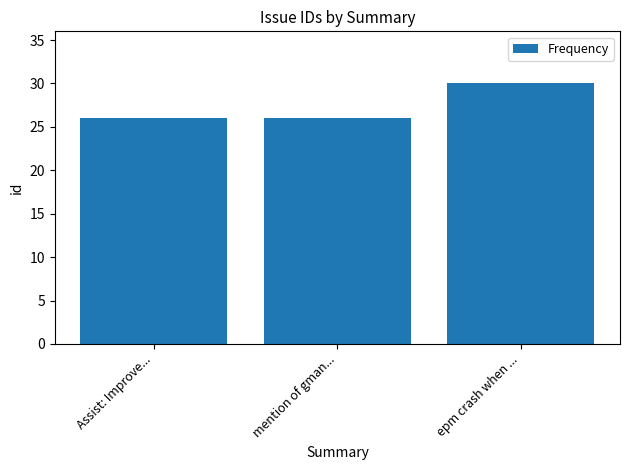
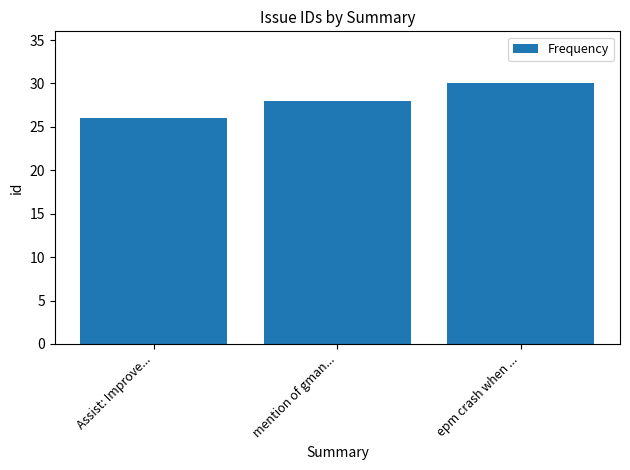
mention of gman...: 26 -> 28
